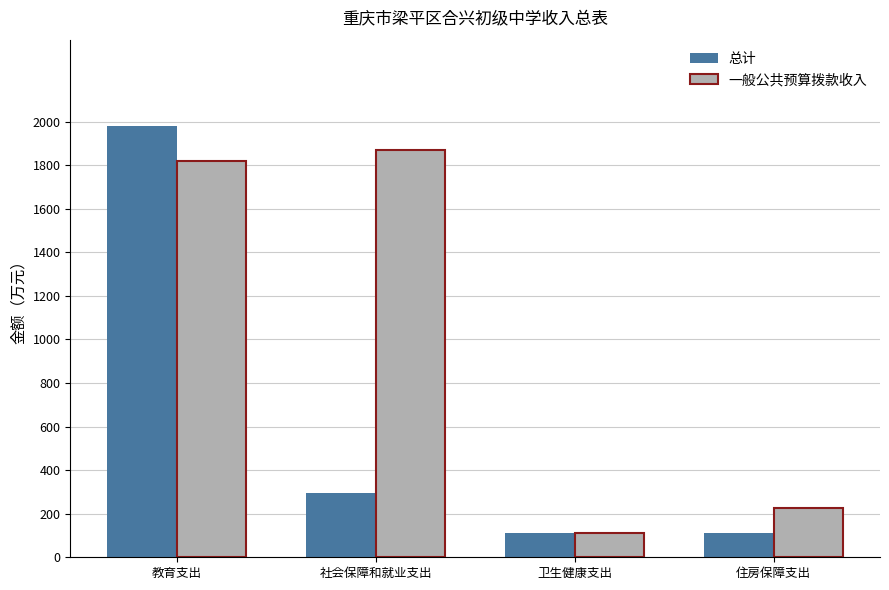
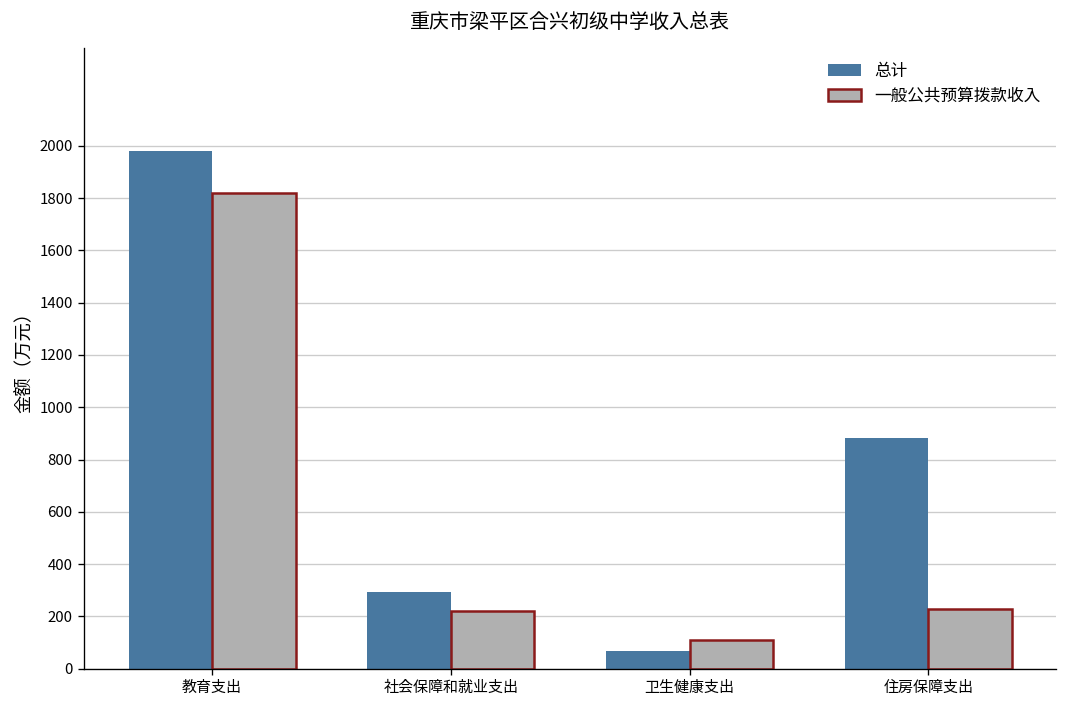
一般公共预算拨款收入, 社会保障和就业支出: 1870 -> 220
总计, 卫生健康支出: 110 -> 70
总计, 住房保障支出: 110 -> 880
